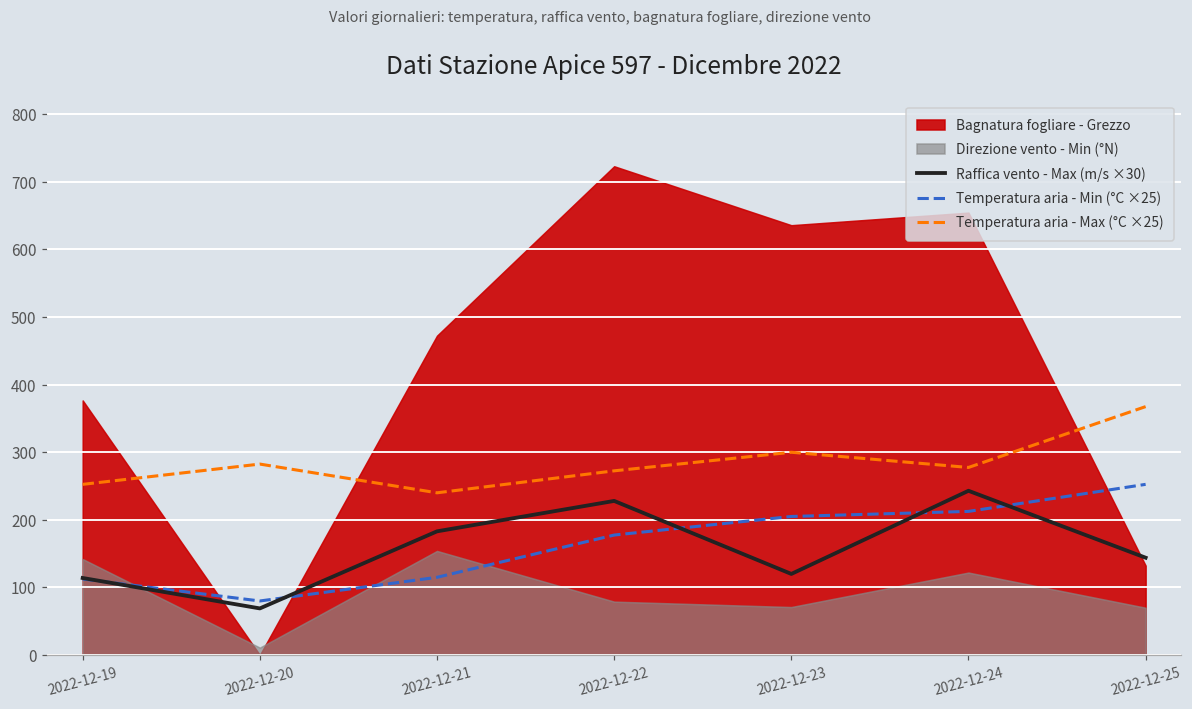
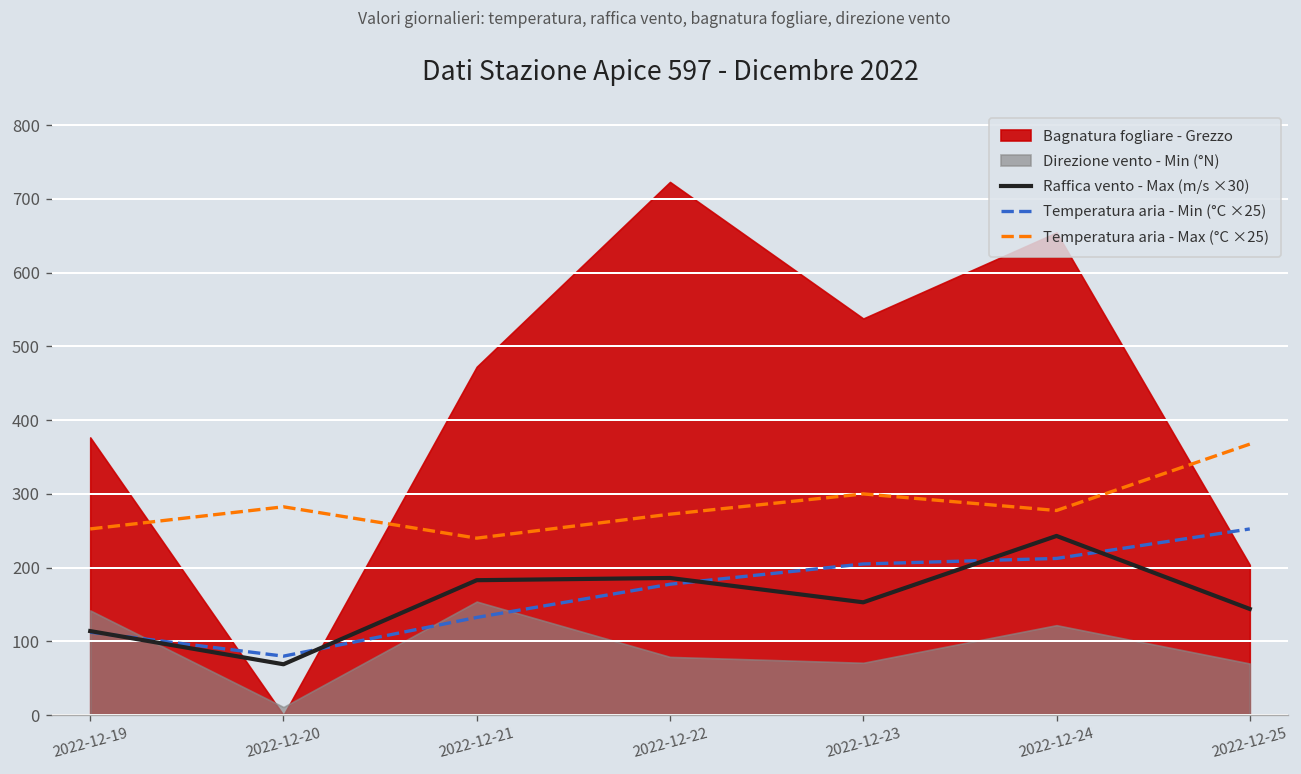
Temperatura aria - Min (°C ×25), 2022-12-21: 110 -> 130
Raffica vento - Max (m/s ×30), 2022-12-22: 230 -> 190
Raffica vento - Max (m/s ×30), 2022-12-23: 120 -> 150
Bagnatura fogliare - Grezzo, 2022-12-23: 640 -> 540
Bagnatura fogliare - Grezzo, 2022-12-25: 130 -> 200
